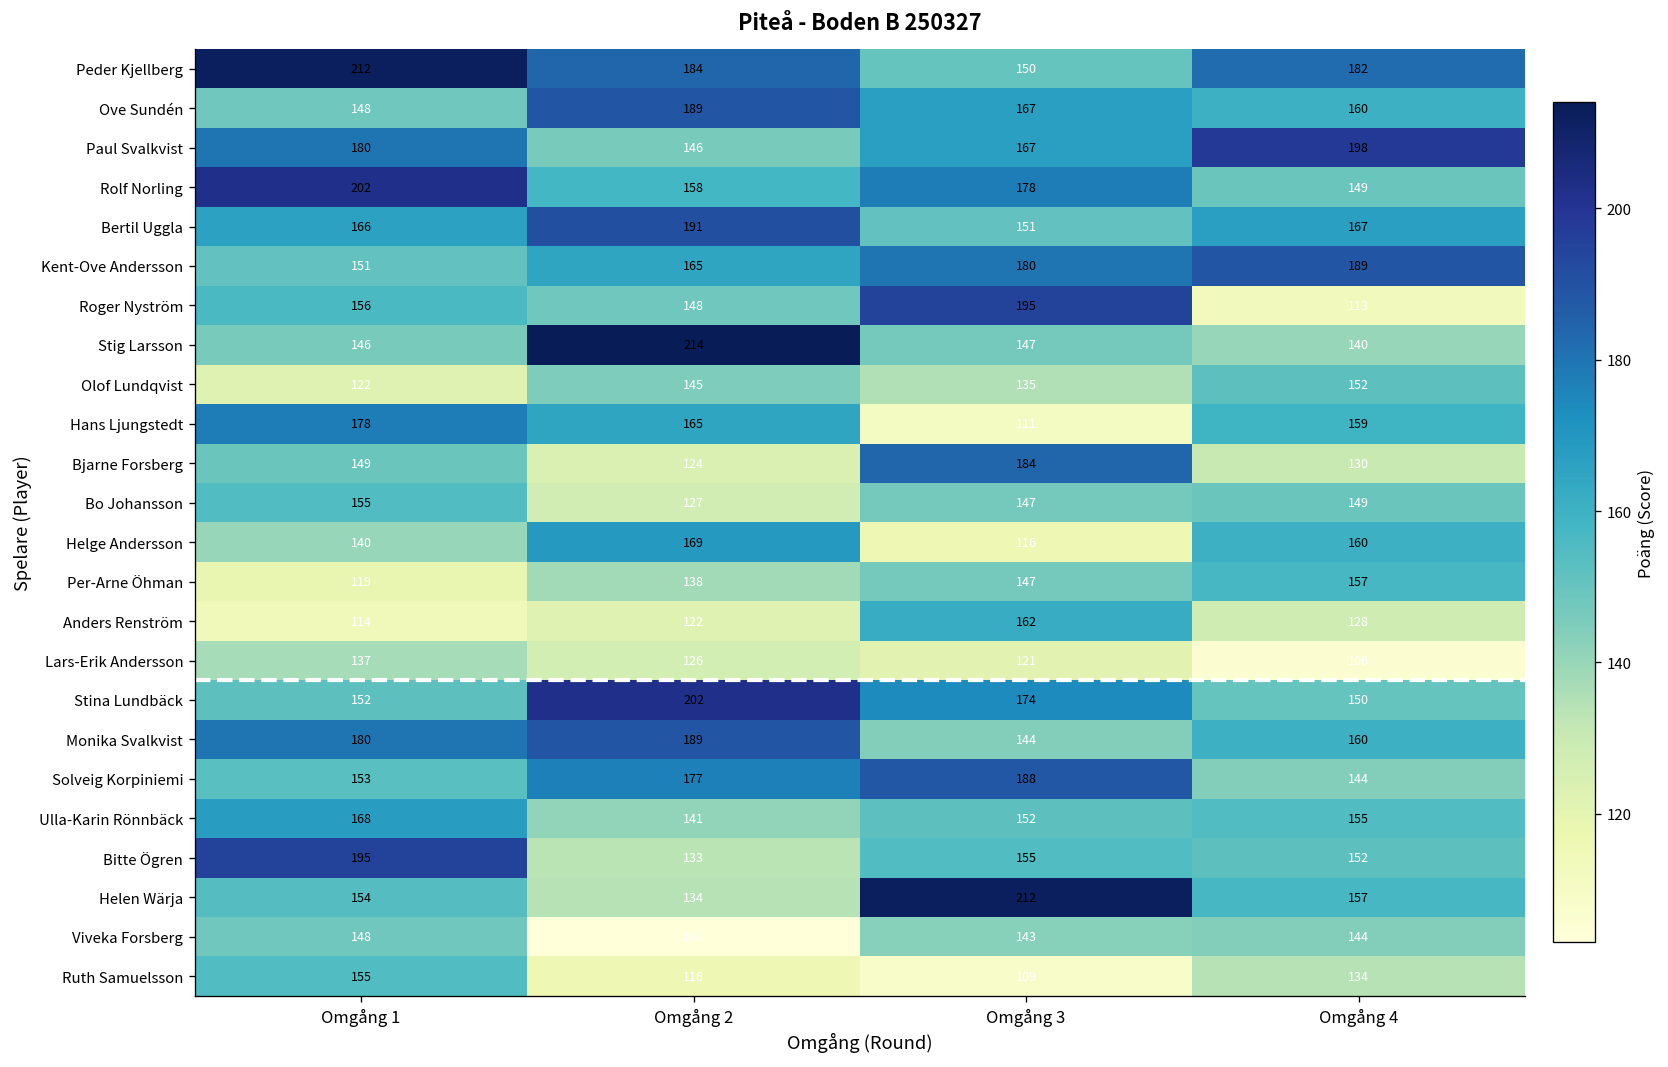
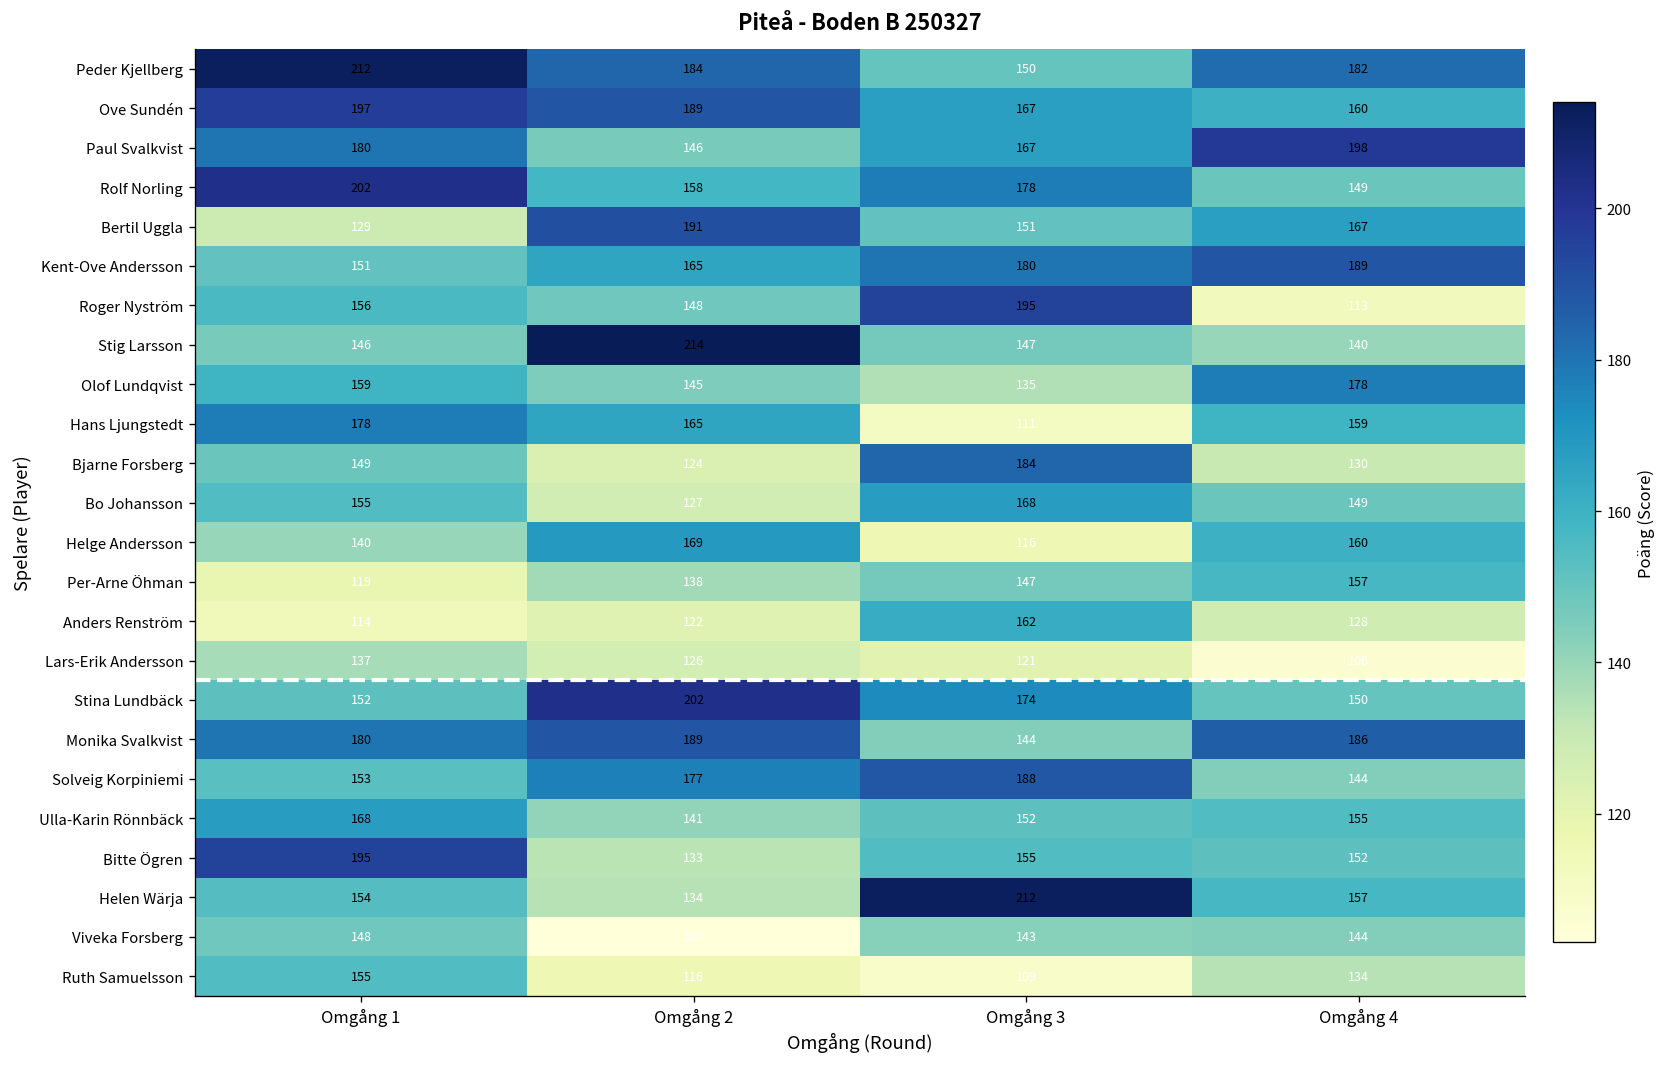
Ove Sundén, Omgång 1: 148 -> 197
Bertil Uggla, Omgång 1: 166 -> 129
Olof Lundqvist, Omgång 1: 122 -> 159
Olof Lundqvist, Omgång 4: 152 -> 178
Bo Johansson, Omgång 3: 147 -> 168
Monika Svalkvist, Omgång 4: 160 -> 186
